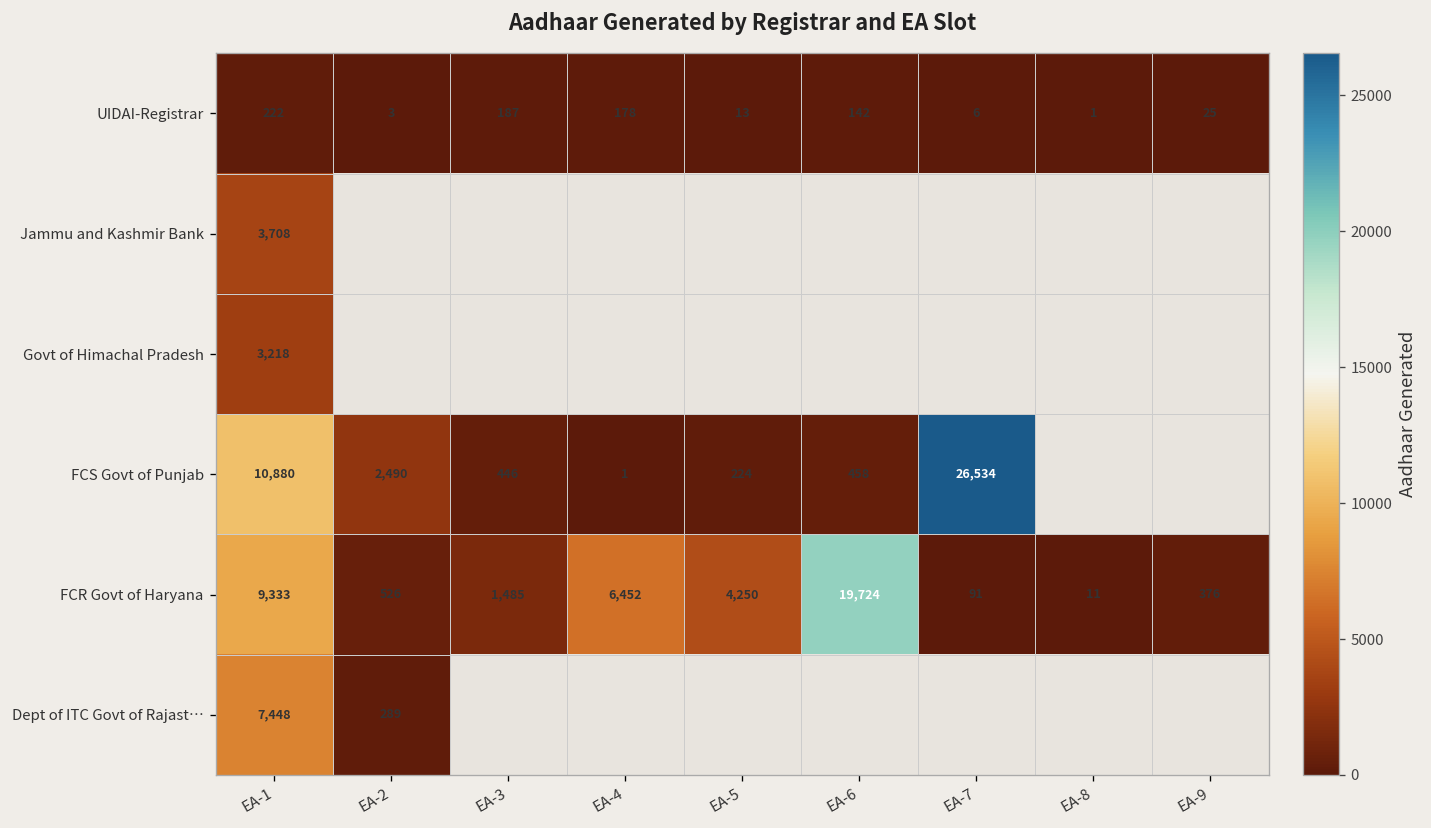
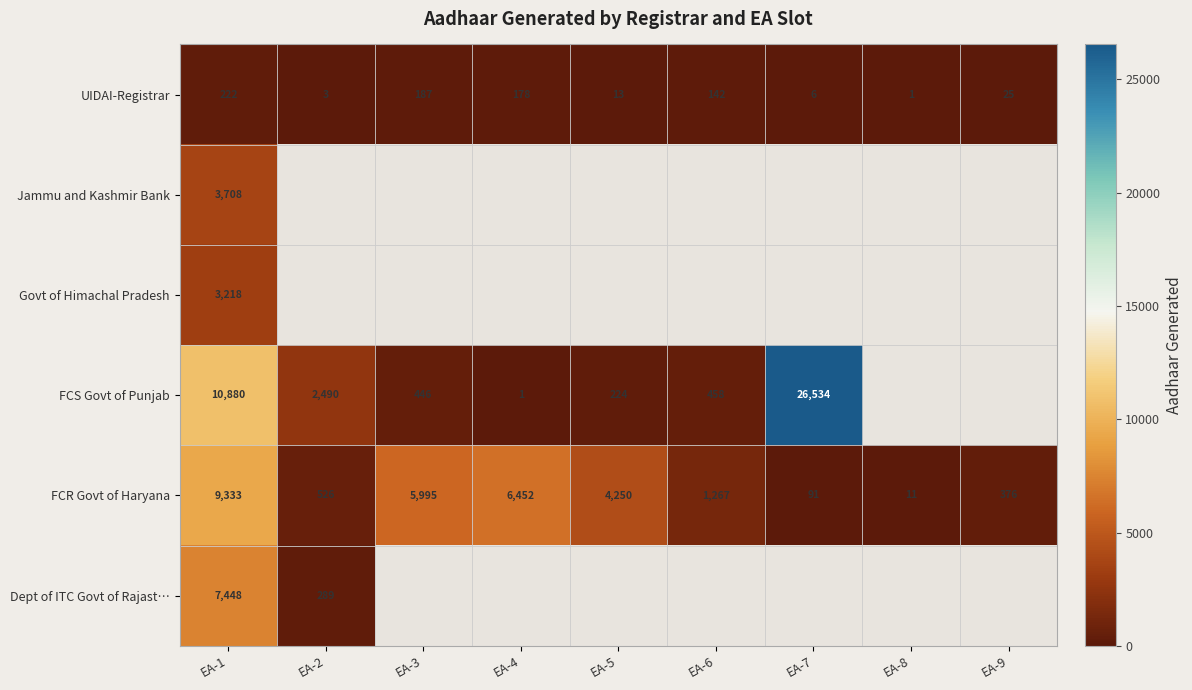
FCR Govt of Haryana, EA-3: 1,485 -> 5,995
FCR Govt of Haryana, EA-6: 19,724 -> 1,267
